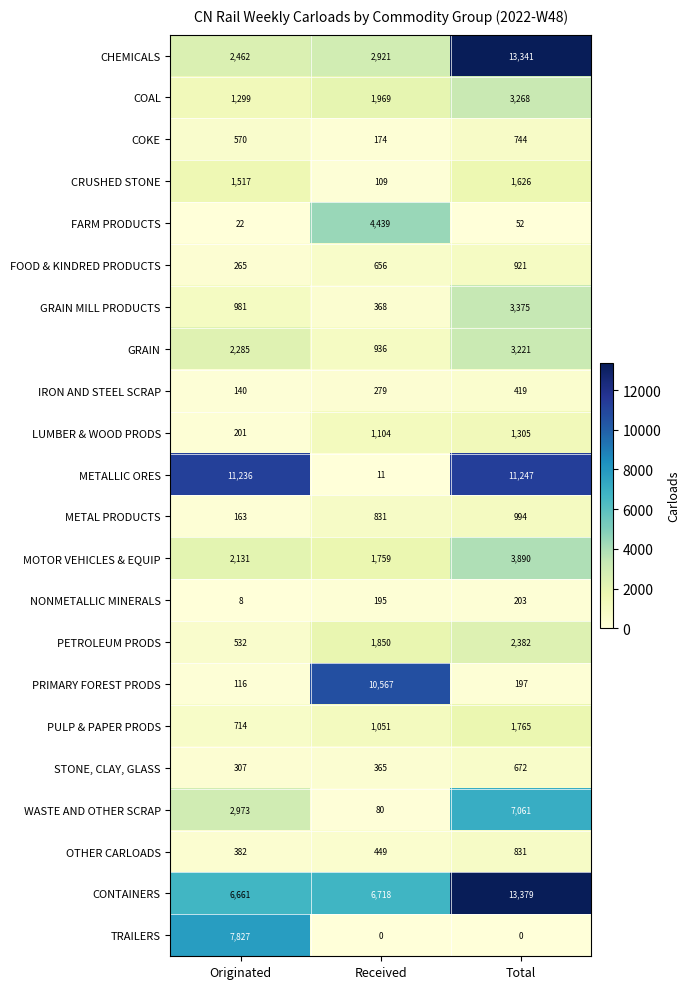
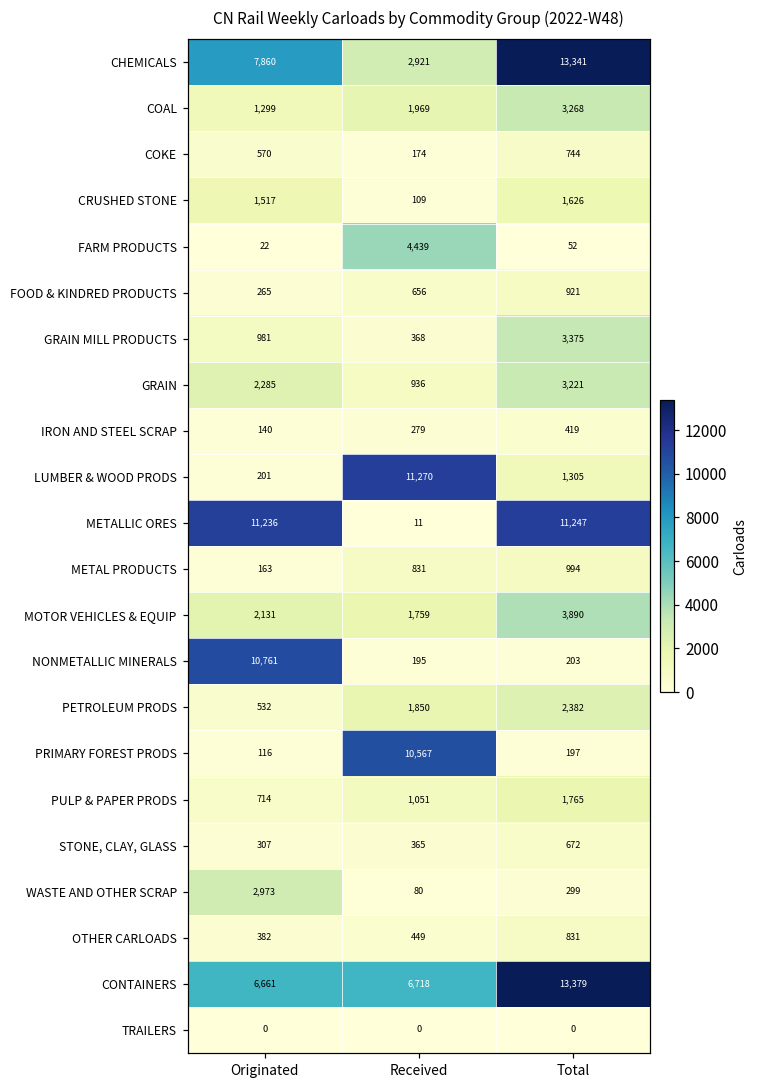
CHEMICALS, Originated: 2,462 -> 7,860
LUMBER & WOOD PRODS, Received: 1,104 -> 11,270
NONMETALLIC MINERALS, Originated: 8 -> 10,761
WASTE AND OTHER SCRAP, Total: 7,061 -> 299
TRAILERS, Originated: 7,827 -> 0
